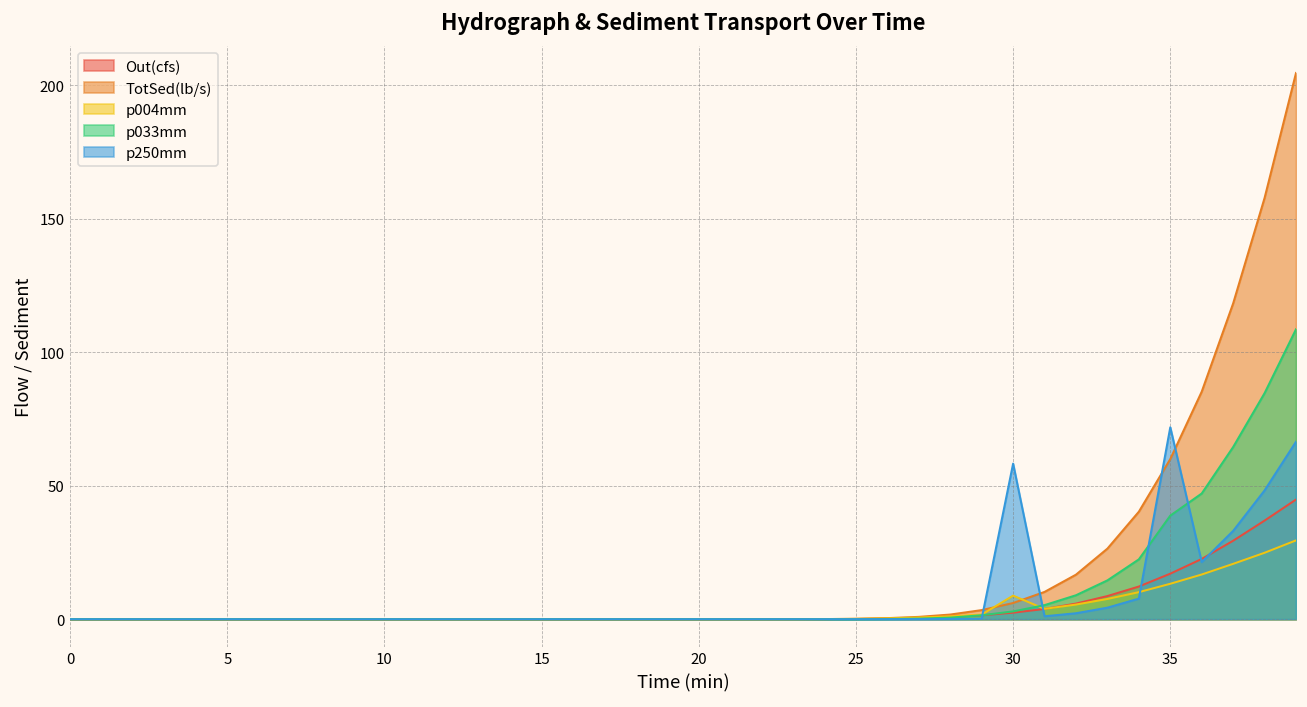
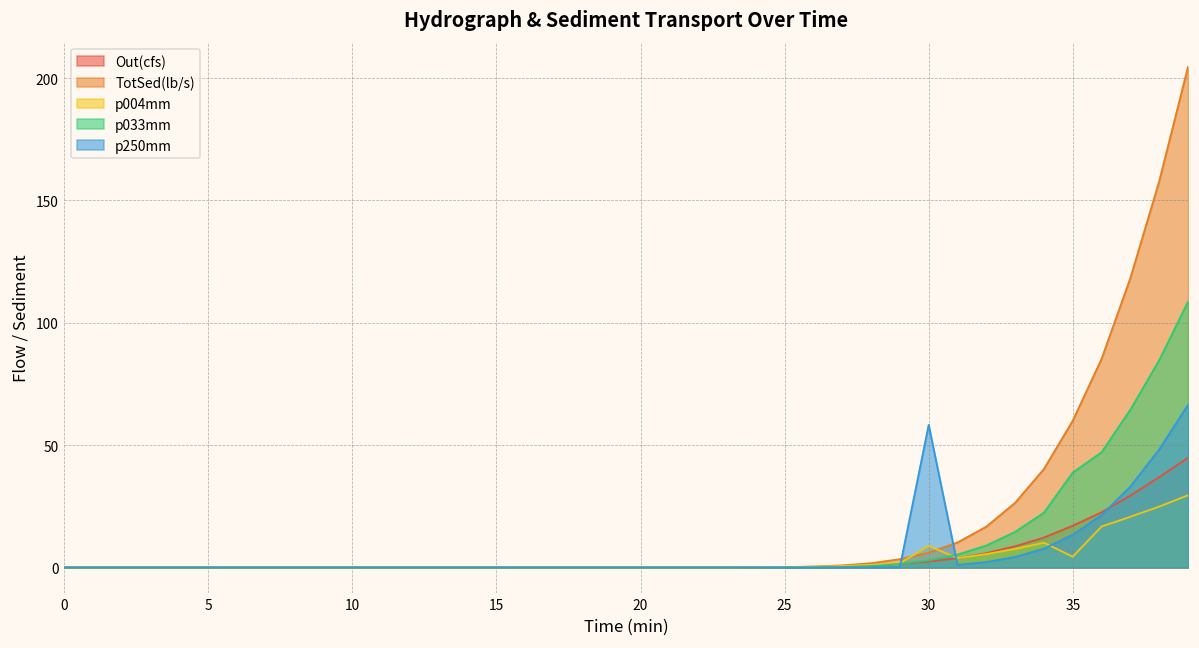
p004mm, 35: 13 -> 4
p250mm, 35: 72 -> 13
